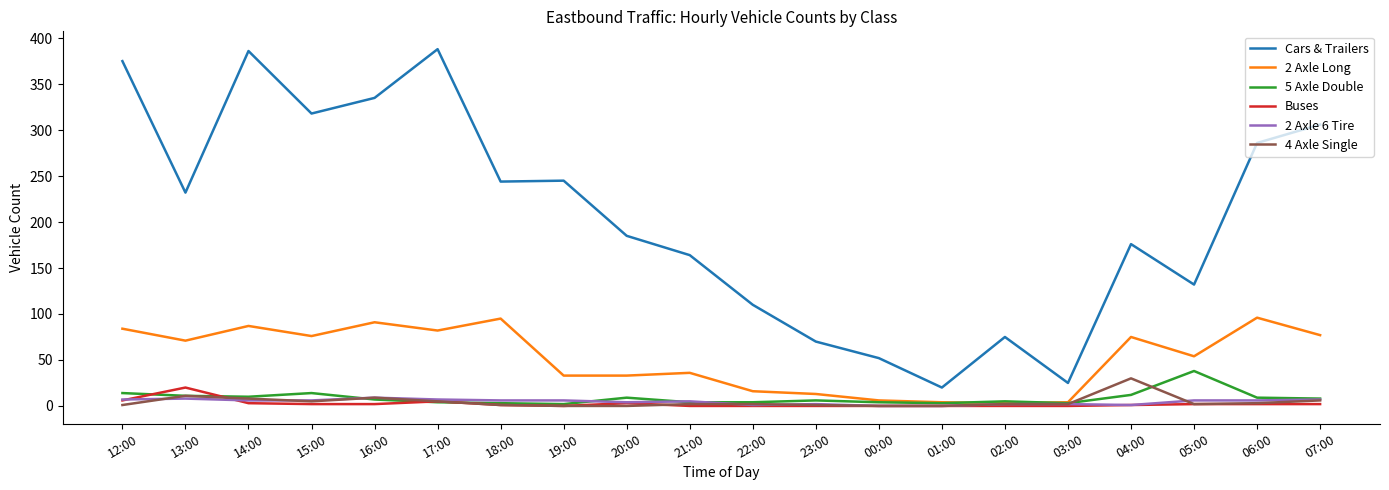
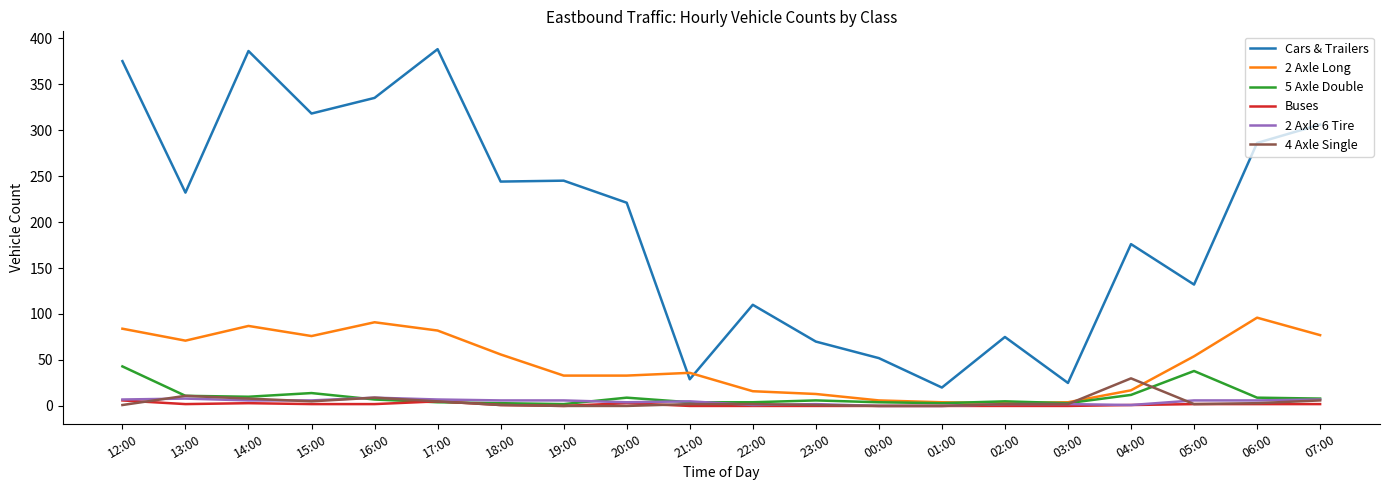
5 Axle Double, 12:00: 10 -> 40
Buses, 13:00: 20 -> 0
2 Axle Long, 18:00: 100 -> 60
Cars & Trailers, 20:00: 190 -> 220
Cars & Trailers, 21:00: 160 -> 30
2 Axle Long, 04:00: 80 -> 20
